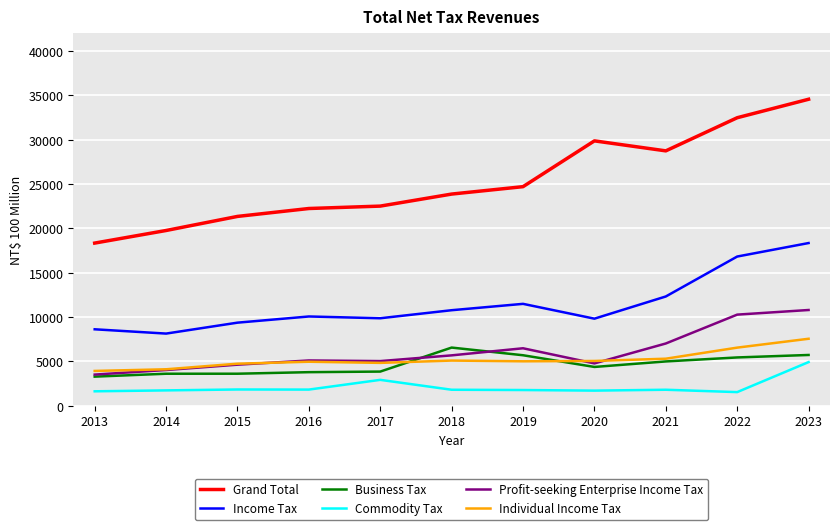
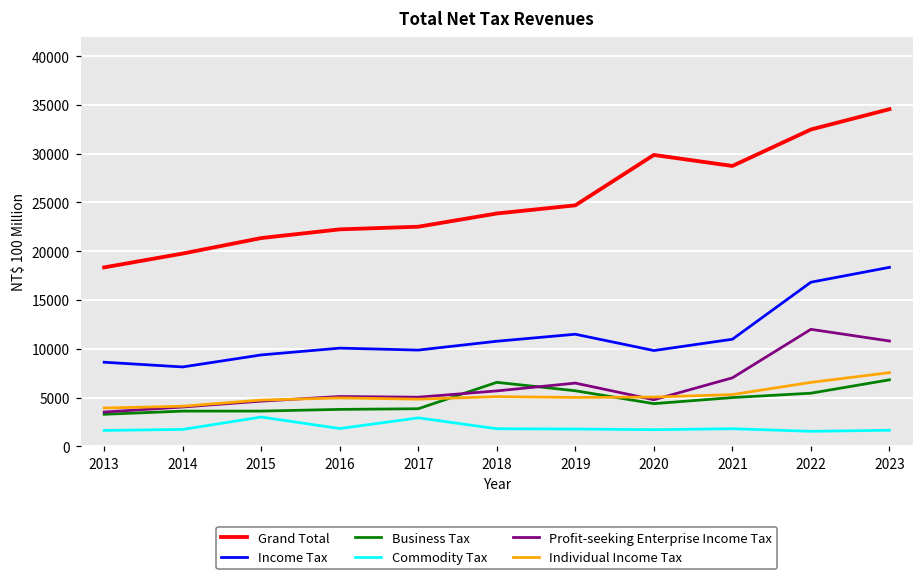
Commodity Tax, 2015: 2000 -> 3000
Income Tax, 2021: 12000 -> 11000
Profit-seeking Enterprise Income Tax, 2022: 10000 -> 12000
Business Tax, 2023: 6000 -> 7000
Commodity Tax, 2023: 5000 -> 2000
